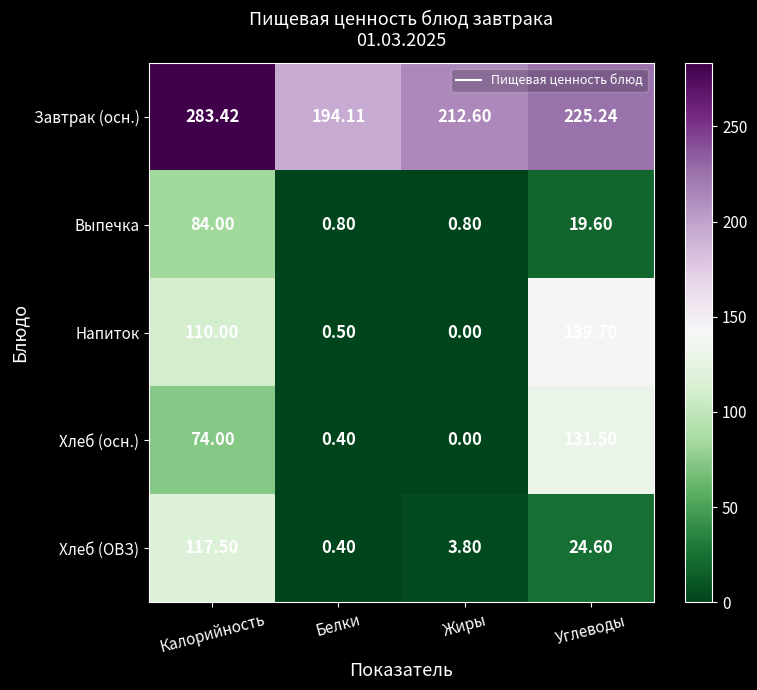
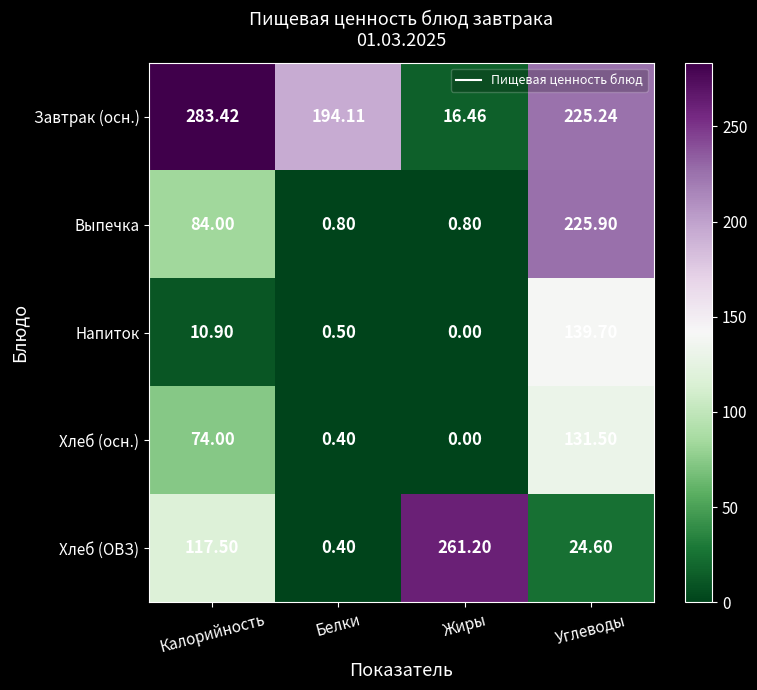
Завтрак (осн.), Жиры: 212.60 -> 16.46
Выпечка, Углеводы: 19.60 -> 225.90
Напиток, Калорийность: 110.00 -> 10.90
Хлеб (ОВЗ), Жиры: 3.80 -> 261.20
